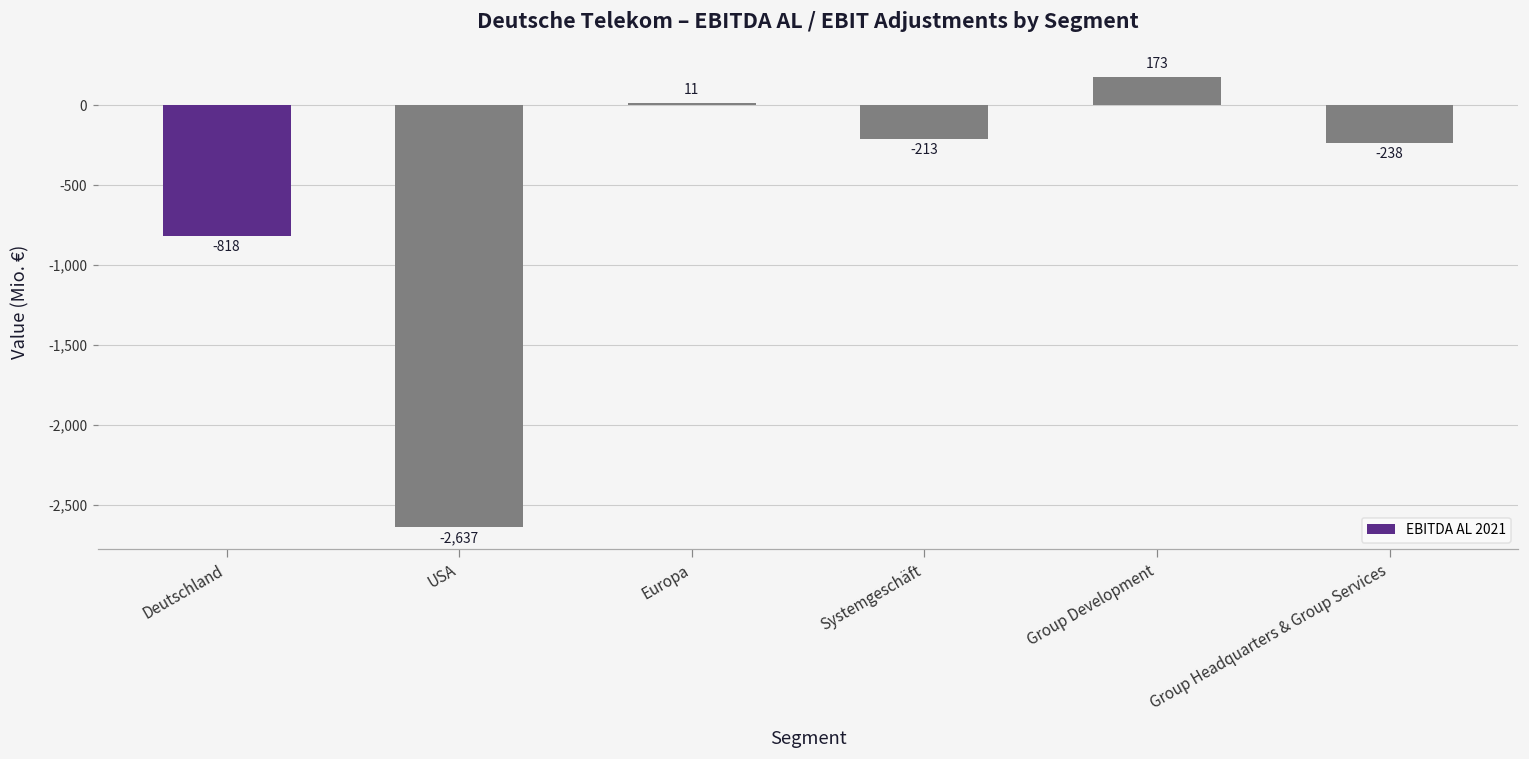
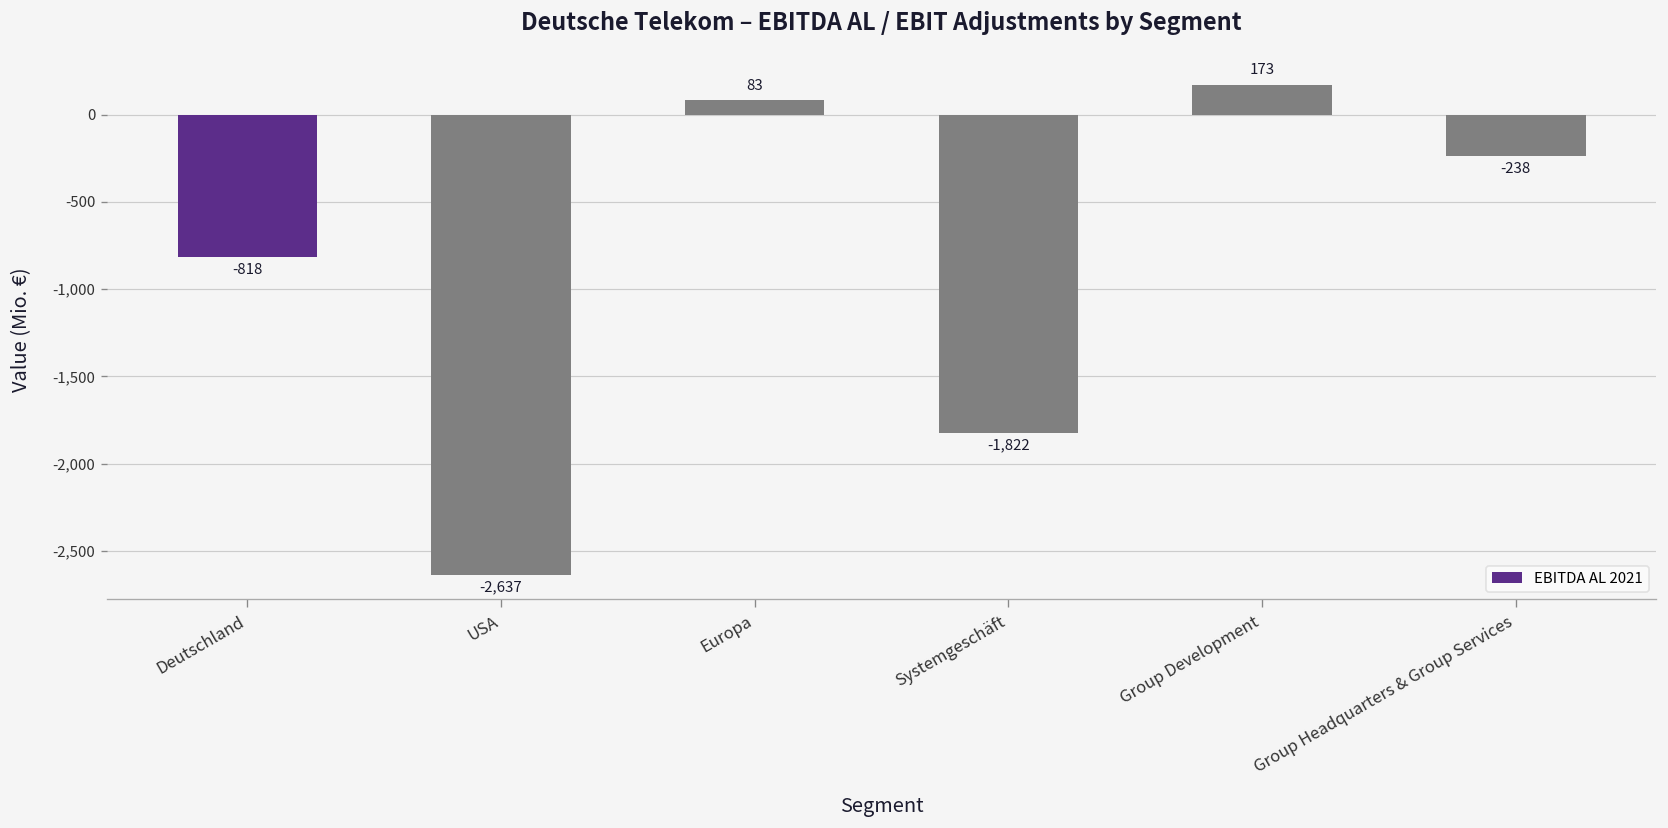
Europa: 11 -> 83
Systemgeschäft: -213 -> -1,822
